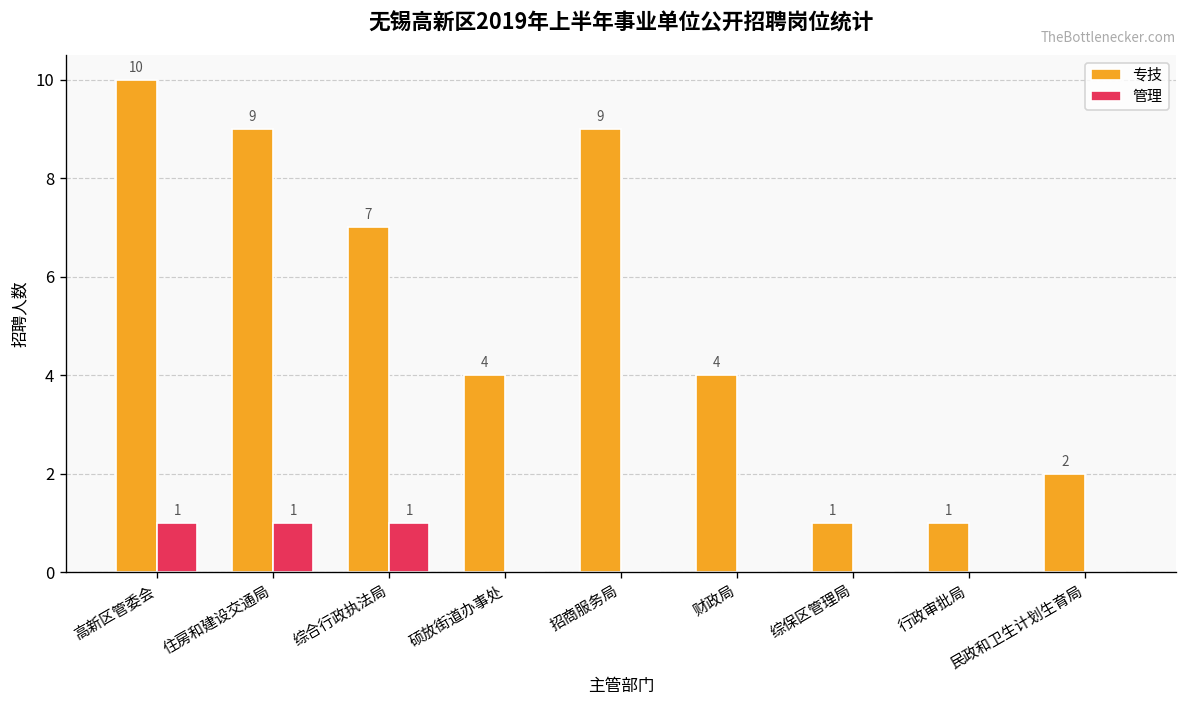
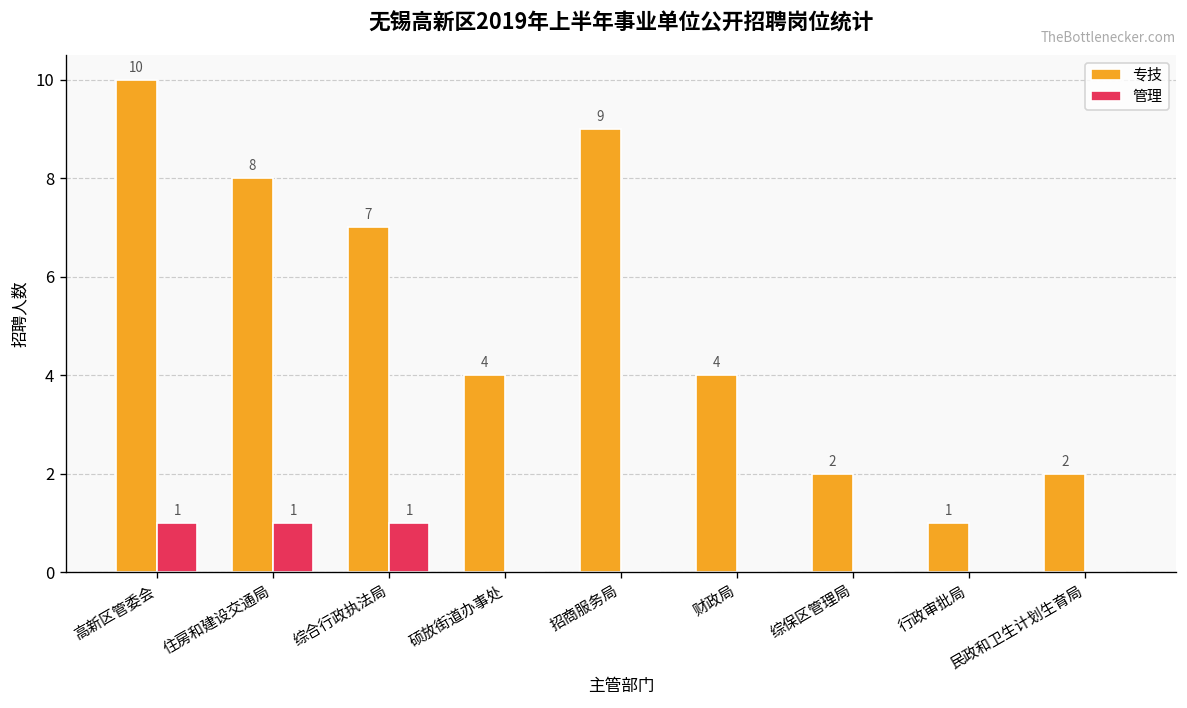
专技, 住房和建设交通局: 9 -> 8
专技, 综保区管理局: 1 -> 2
